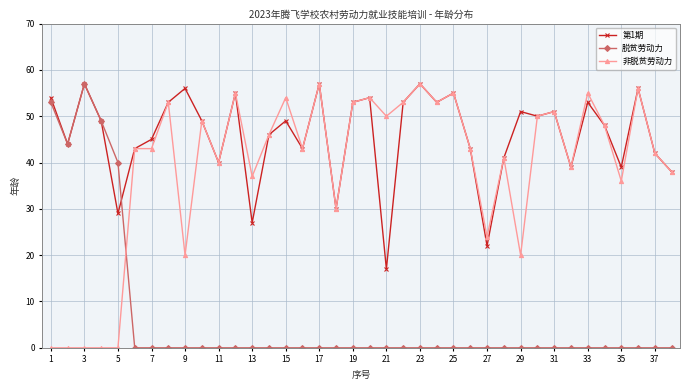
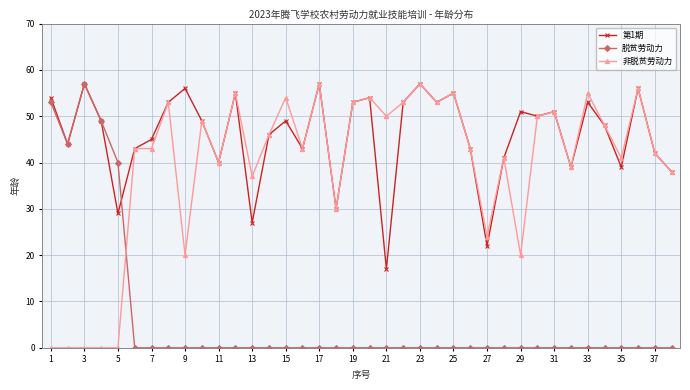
非脱贫劳动力, 35: 36 -> 41
